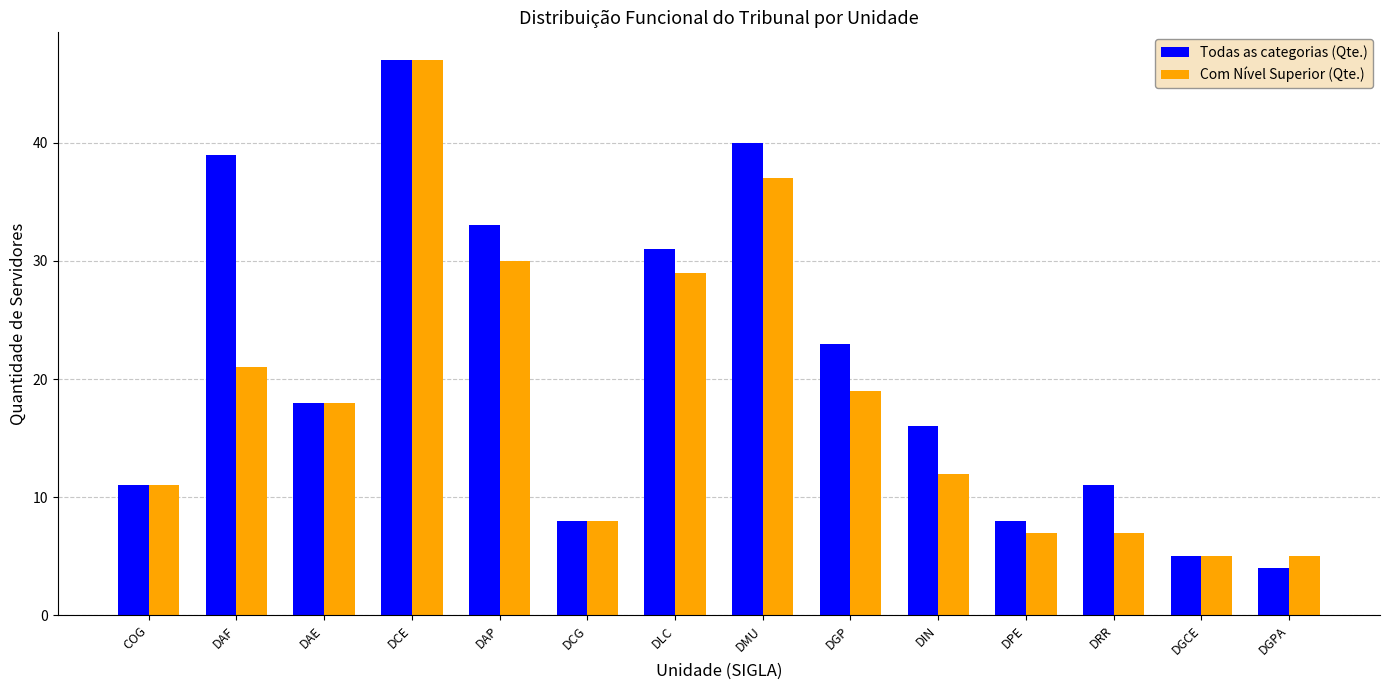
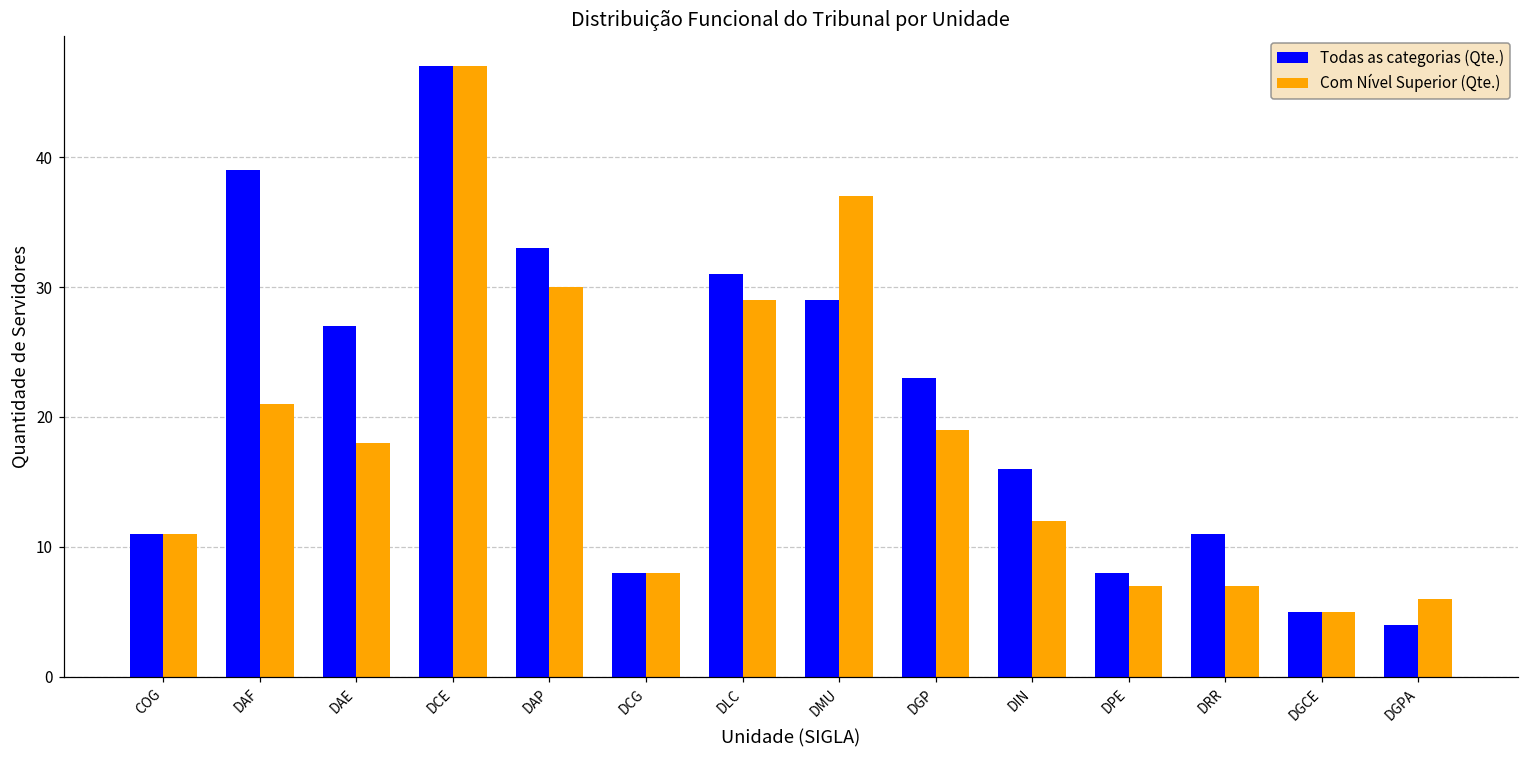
Todas as categorias (Qte.), DAE: 18 -> 27
Todas as categorias (Qte.), DMU: 40 -> 29
Com Nível Superior (Qte.), DGPA: 5 -> 6
